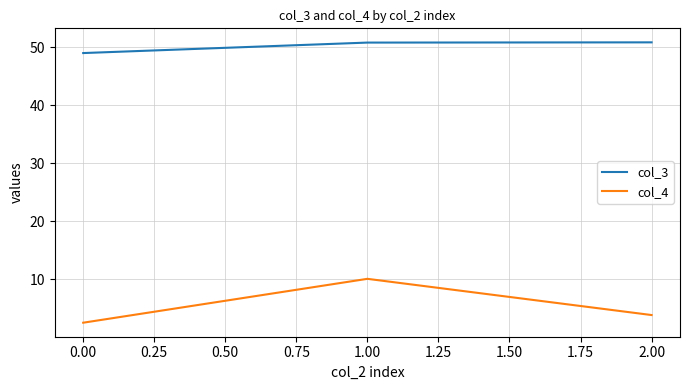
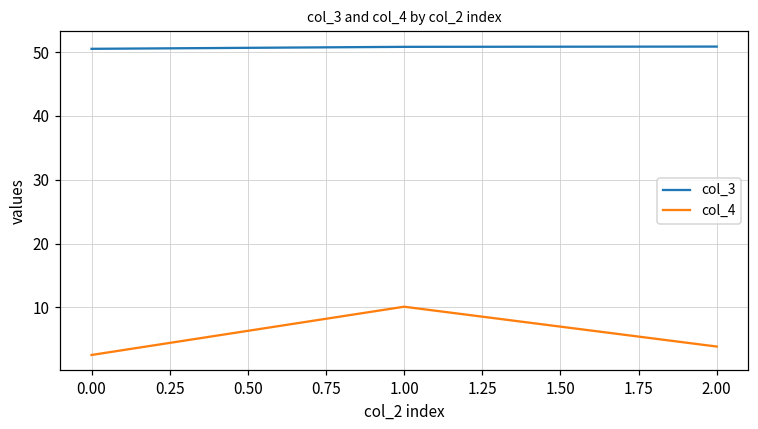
col_3, 0.00: 49 -> 51
